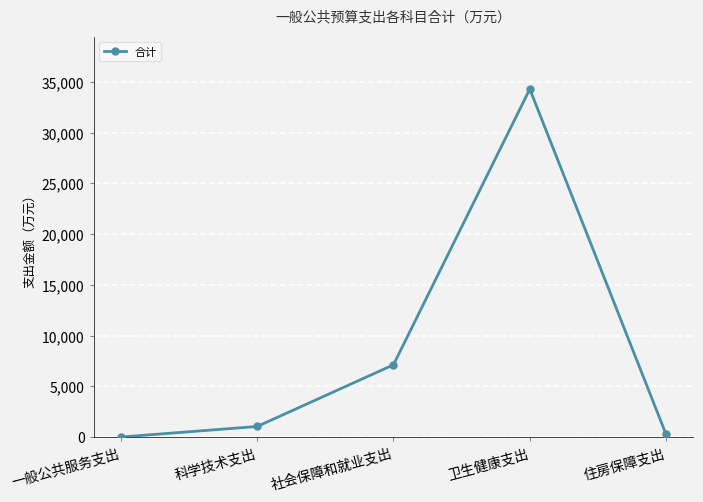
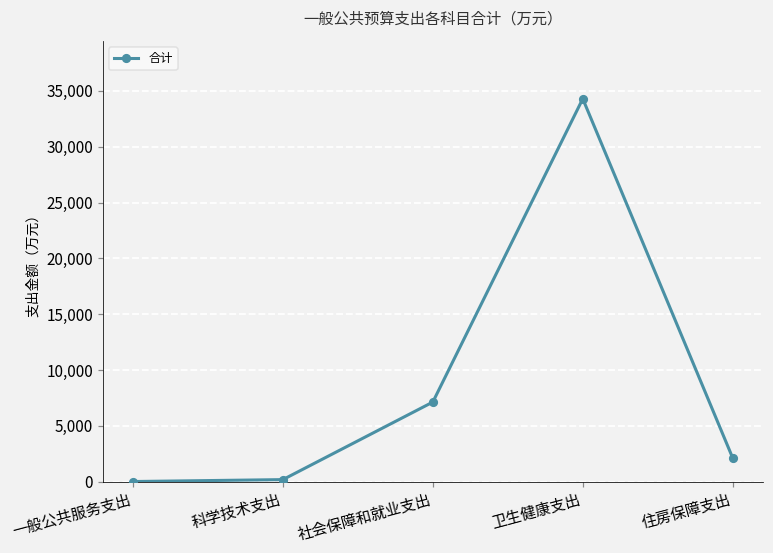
科学技术支出: 1,000 -> 200
住房保障支出: 300 -> 2,100
